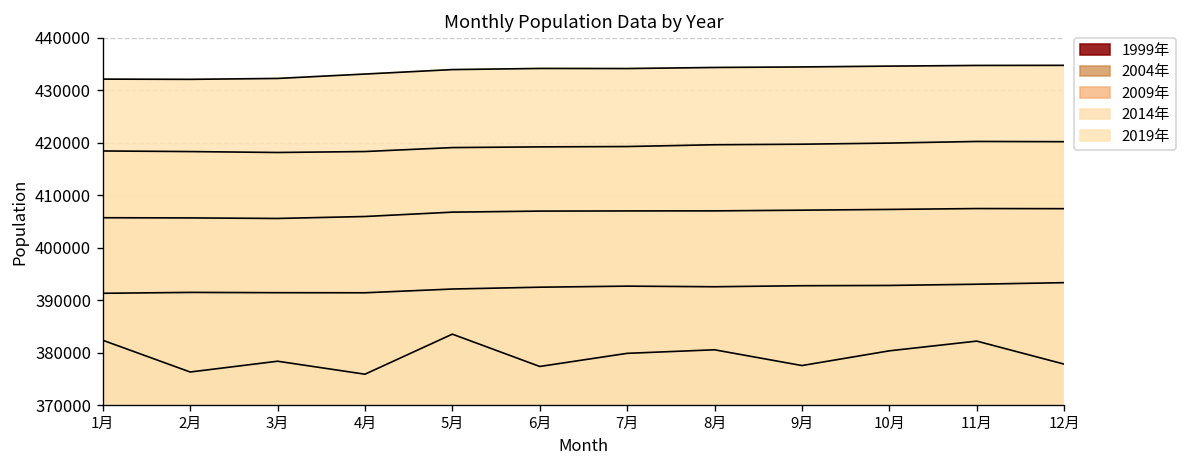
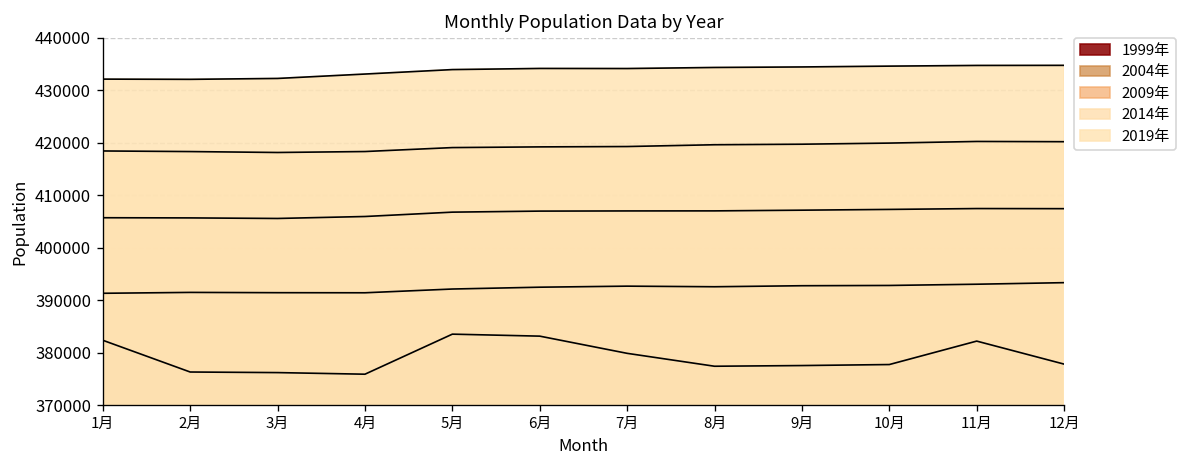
1999年, 3月: 378000 -> 376000
1999年, 6月: 377000 -> 383000
1999年, 8月: 381000 -> 377000
1999年, 10月: 380000 -> 378000
